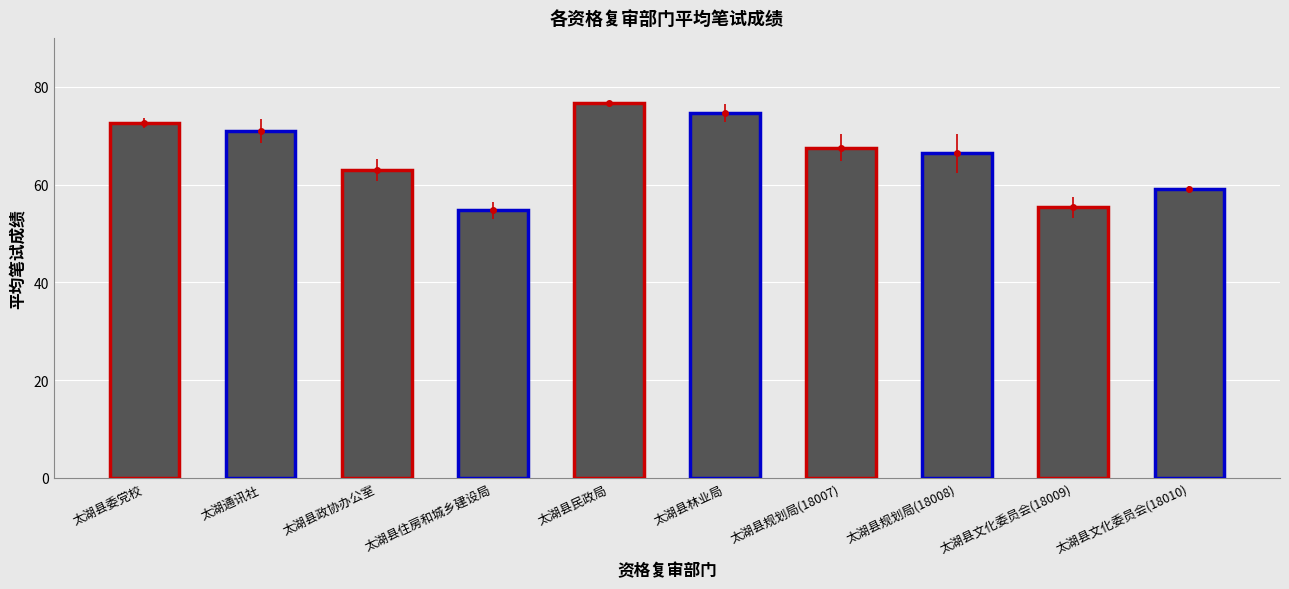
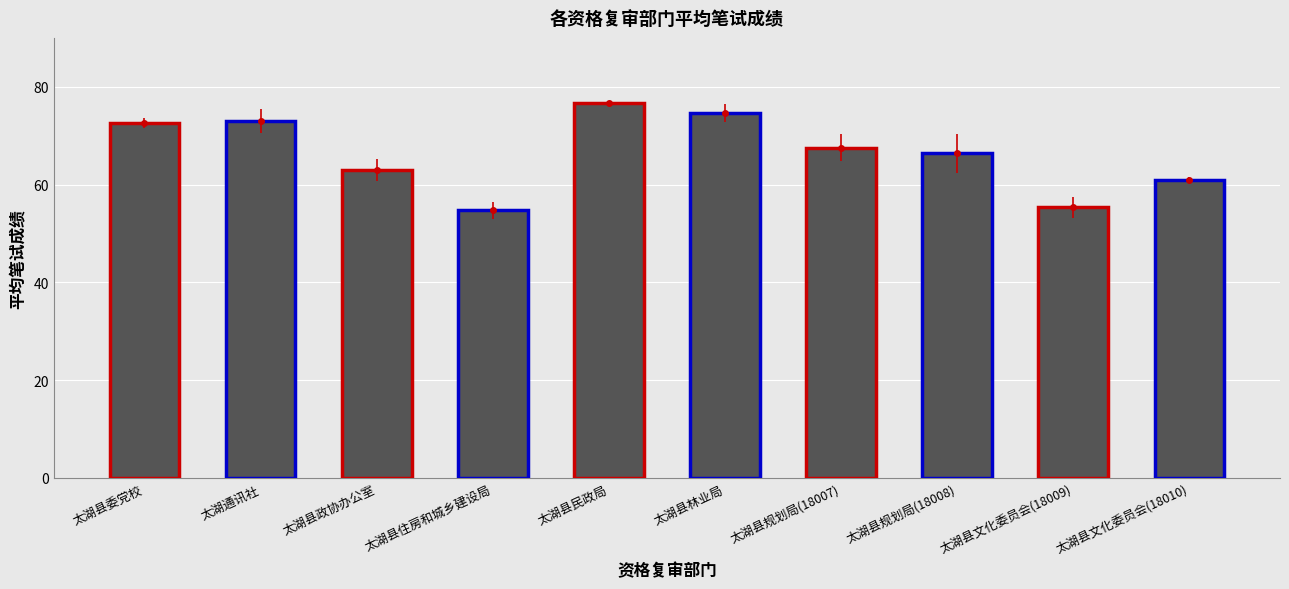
太湖通讯社: 71 -> 73
太湖县文化委员会(18010): 59 -> 61
